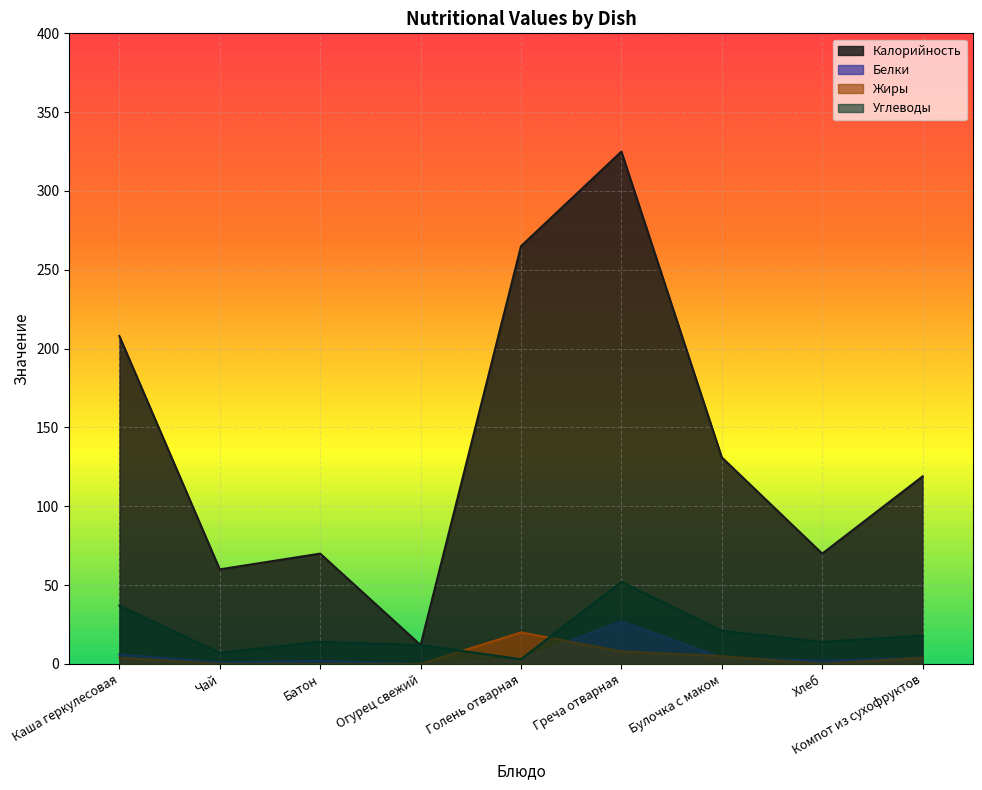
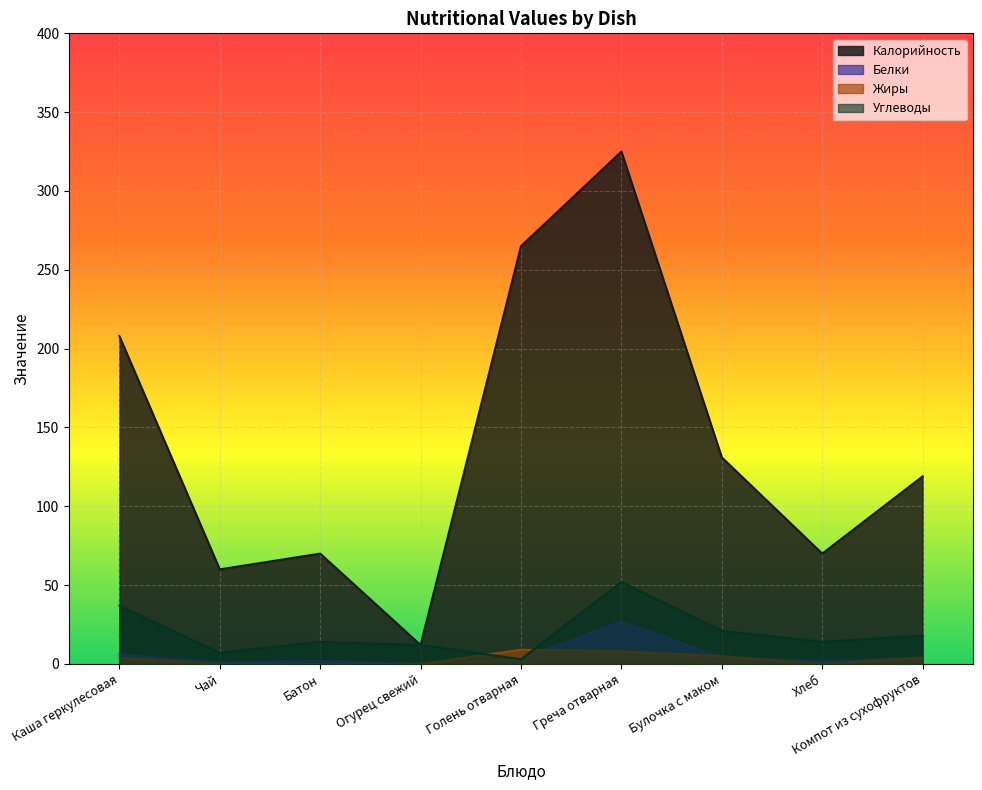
Жиры, Голень отварная: 20 -> 9
